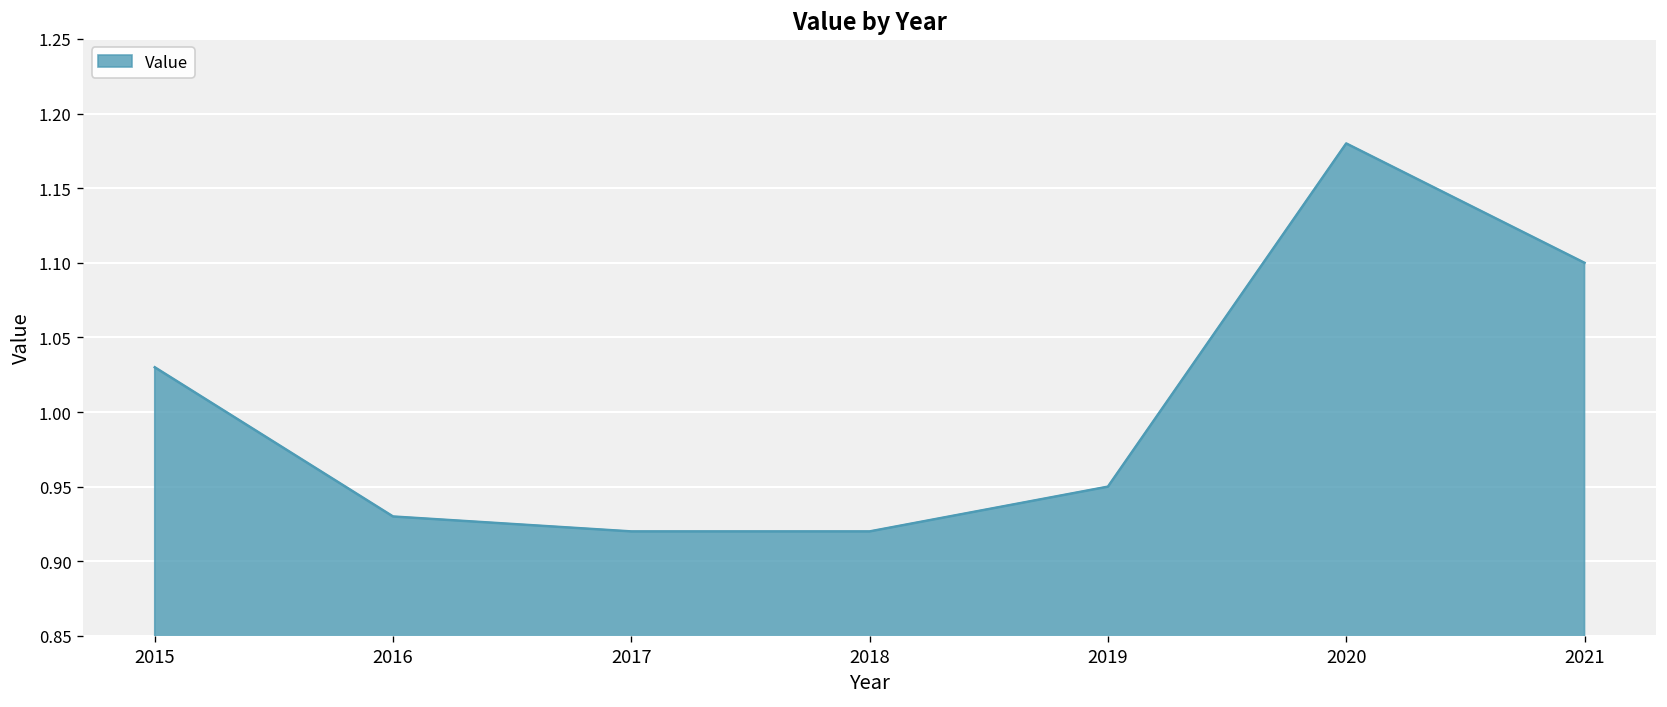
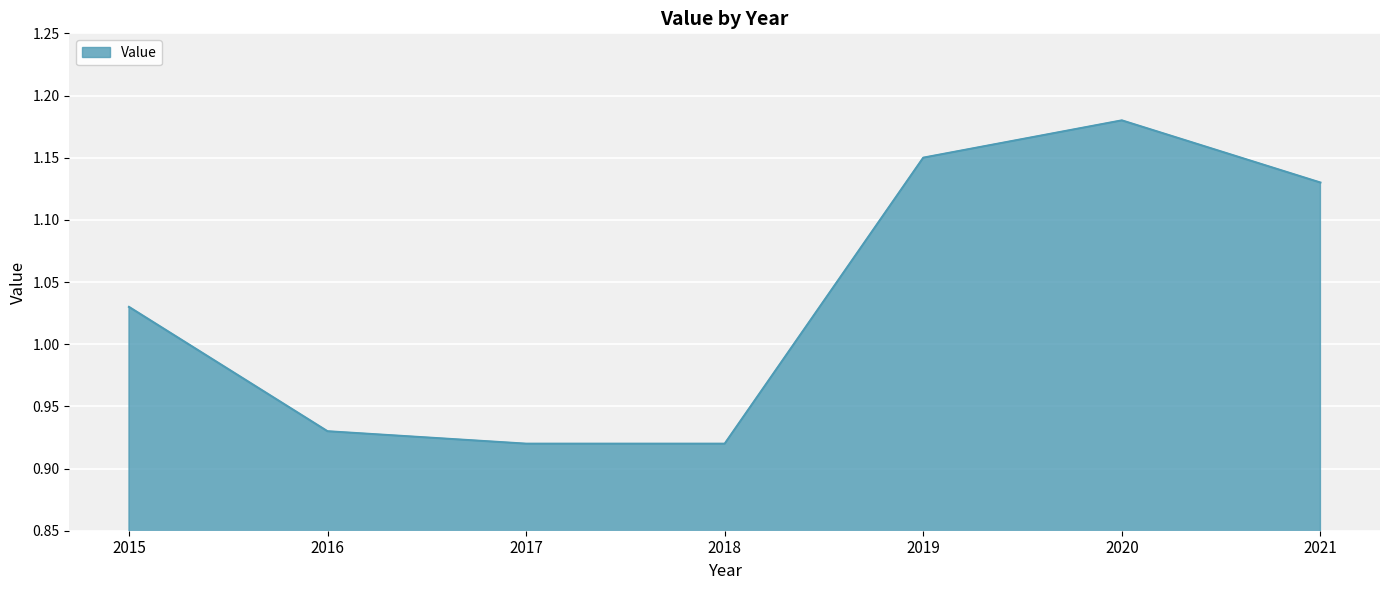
2019: 0.95 -> 1.15
2021: 1.10 -> 1.13
